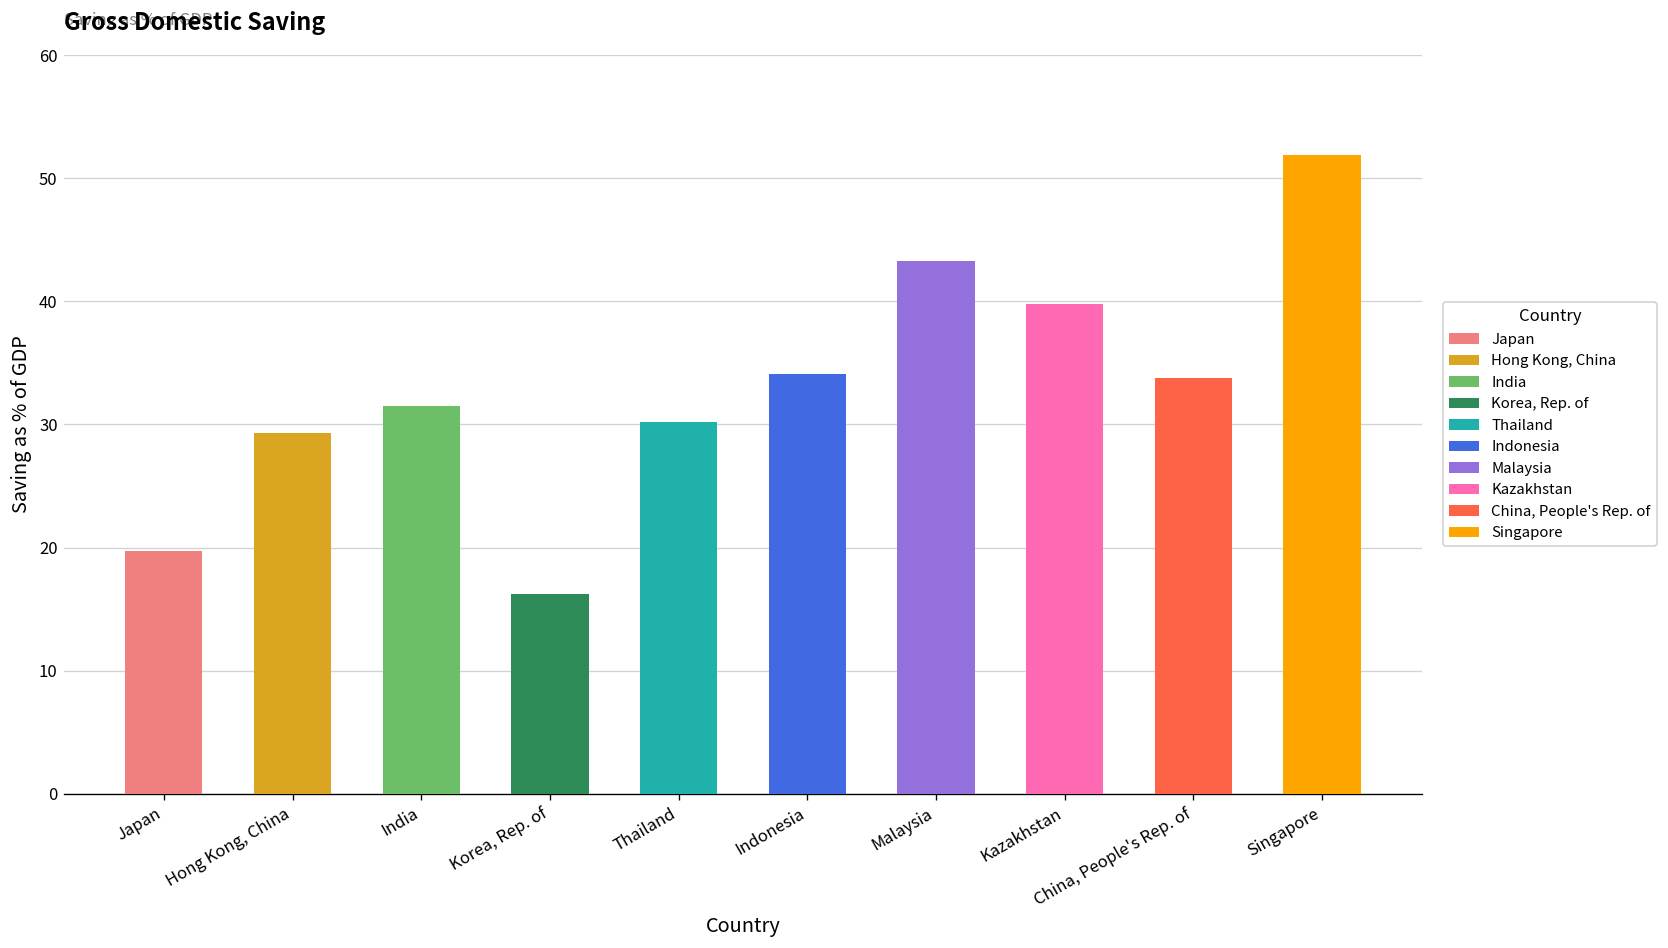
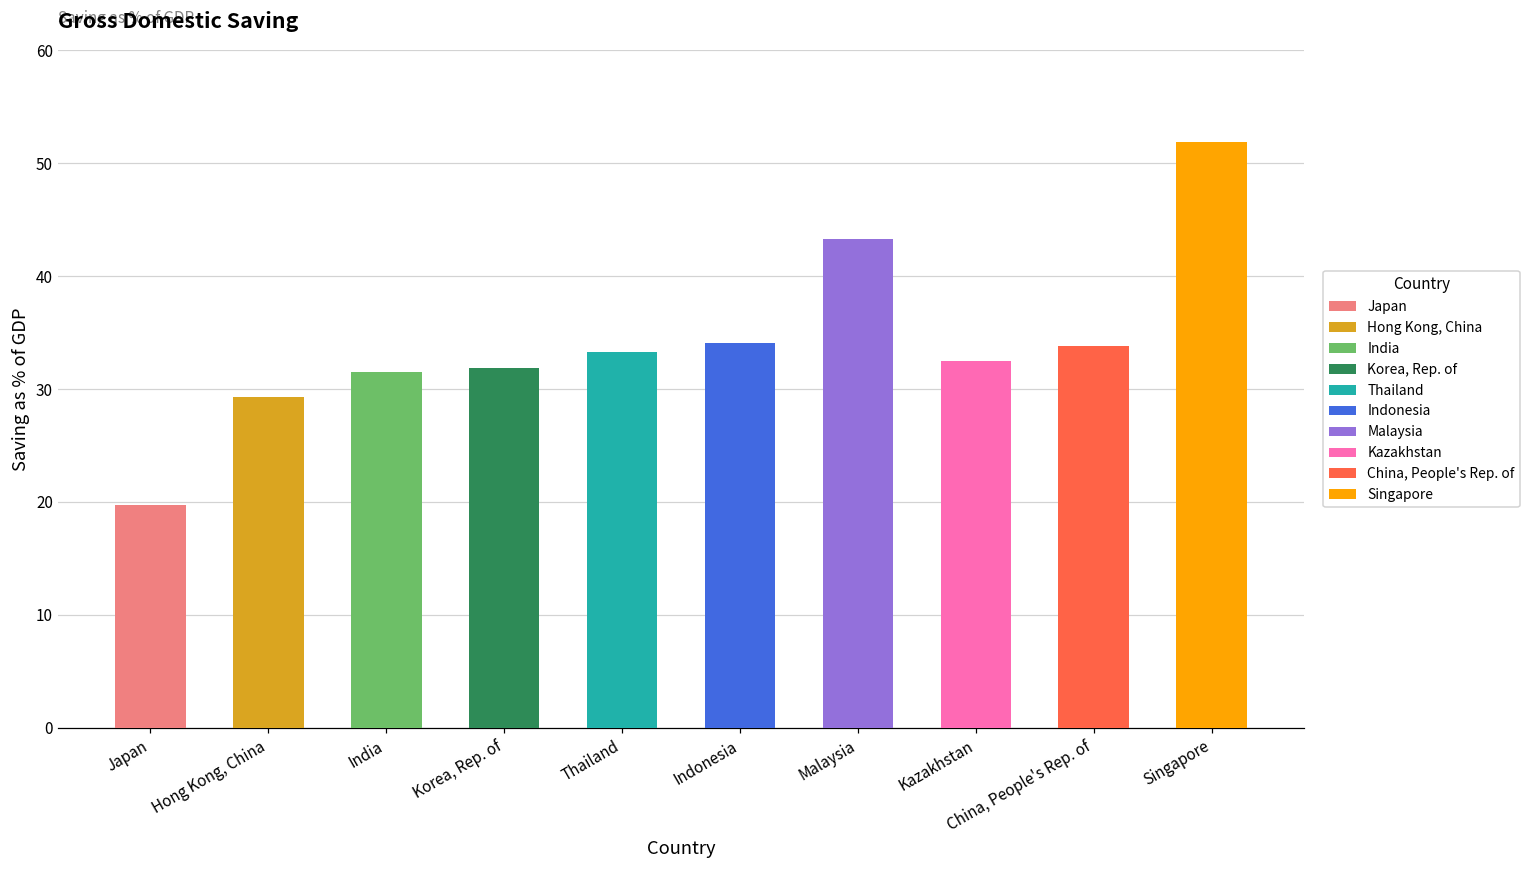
Korea, Rep. of: 16.2 -> 31.9
Thailand: 30.2 -> 33.3
Kazakhstan: 39.8 -> 32.5
